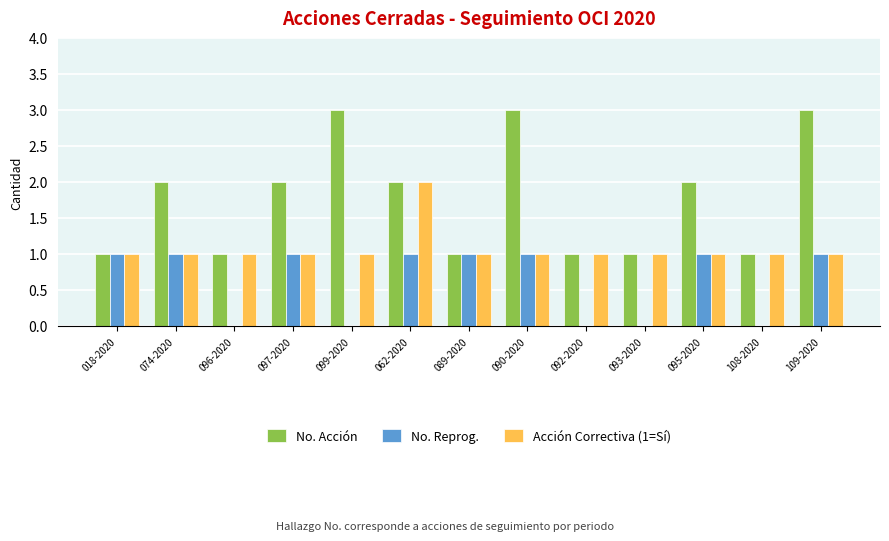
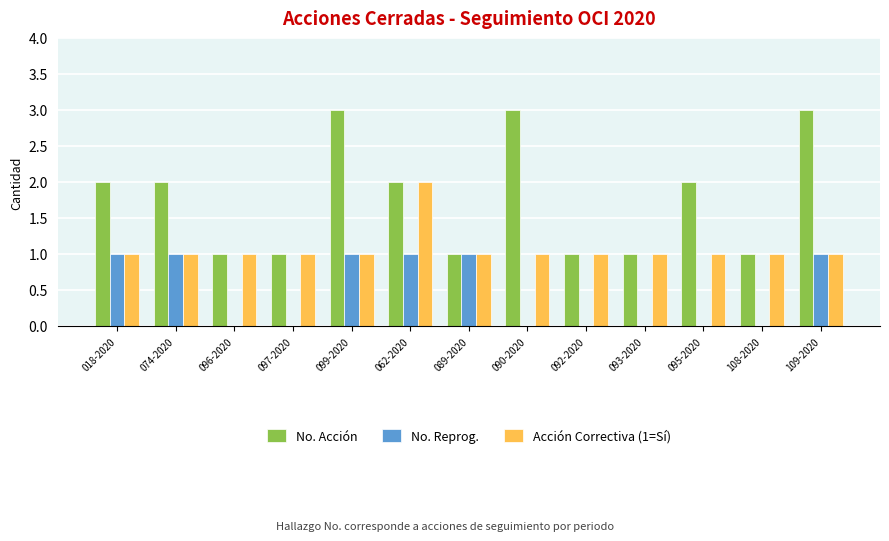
No. Acción, 018-2020: 1 -> 2
No. Acción, 097-2020: 2 -> 1
No. Reprog., 097-2020: 1 -> 0
No. Reprog., 099-2020: 0 -> 1
No. Reprog., 090-2020: 1 -> 0
No. Reprog., 095-2020: 1 -> 0
